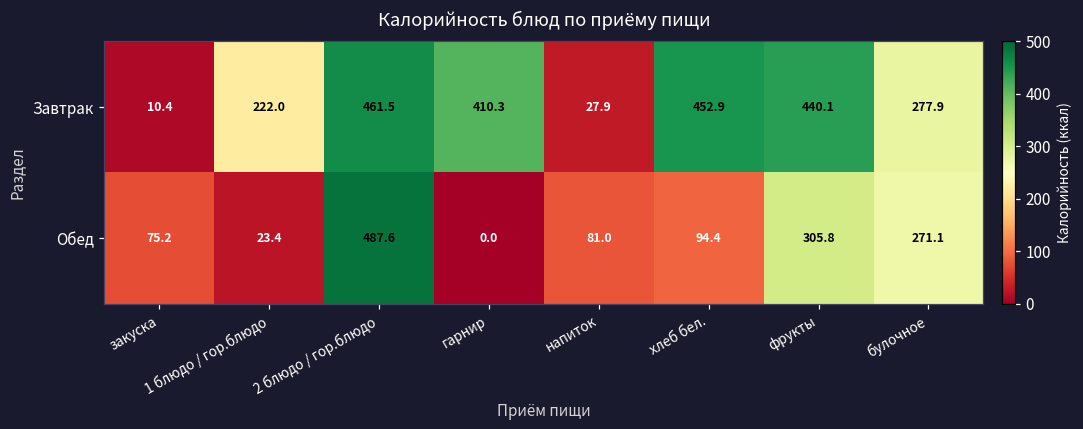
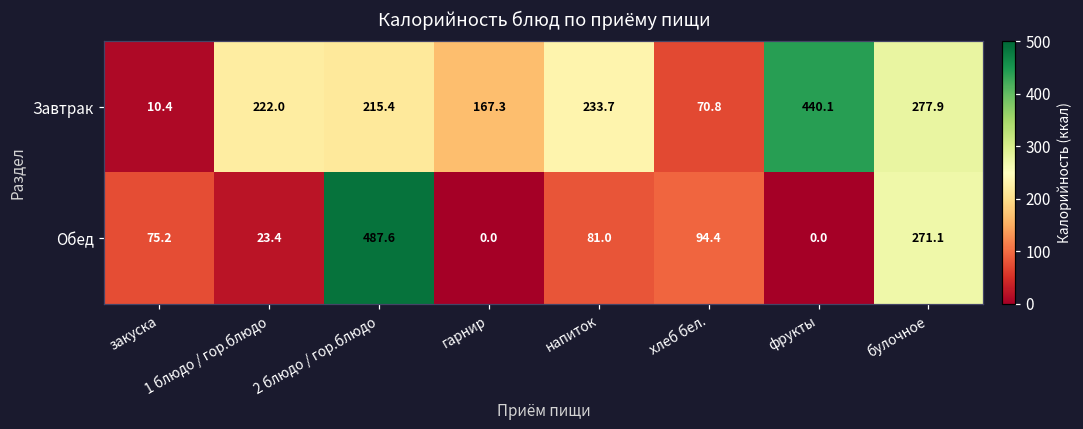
Завтрак, 2 блюдо / гор.блюдо: 461.5 -> 215.4
Завтрак, гарнир: 410.3 -> 167.3
Завтрак, напиток: 27.9 -> 233.7
Завтрак, хлеб бел.: 452.9 -> 70.8
Обед, фрукты: 305.8 -> 0.0
